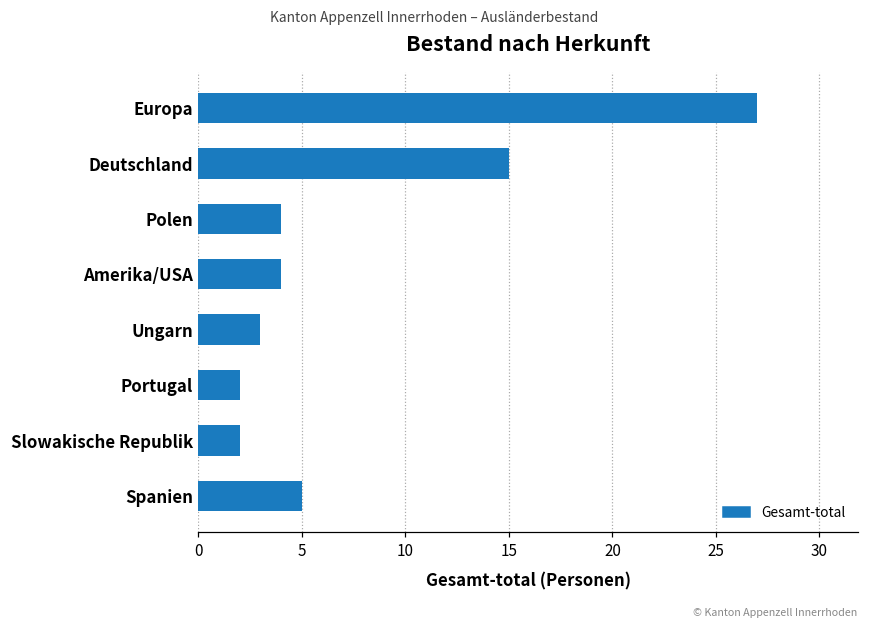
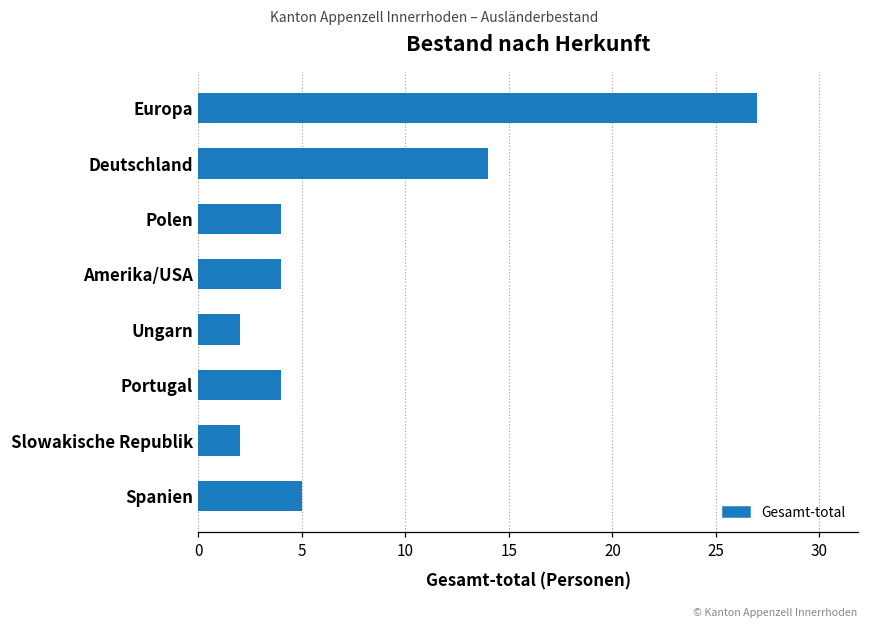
Deutschland: 15 -> 14
Ungarn: 3 -> 2
Portugal: 2 -> 4
